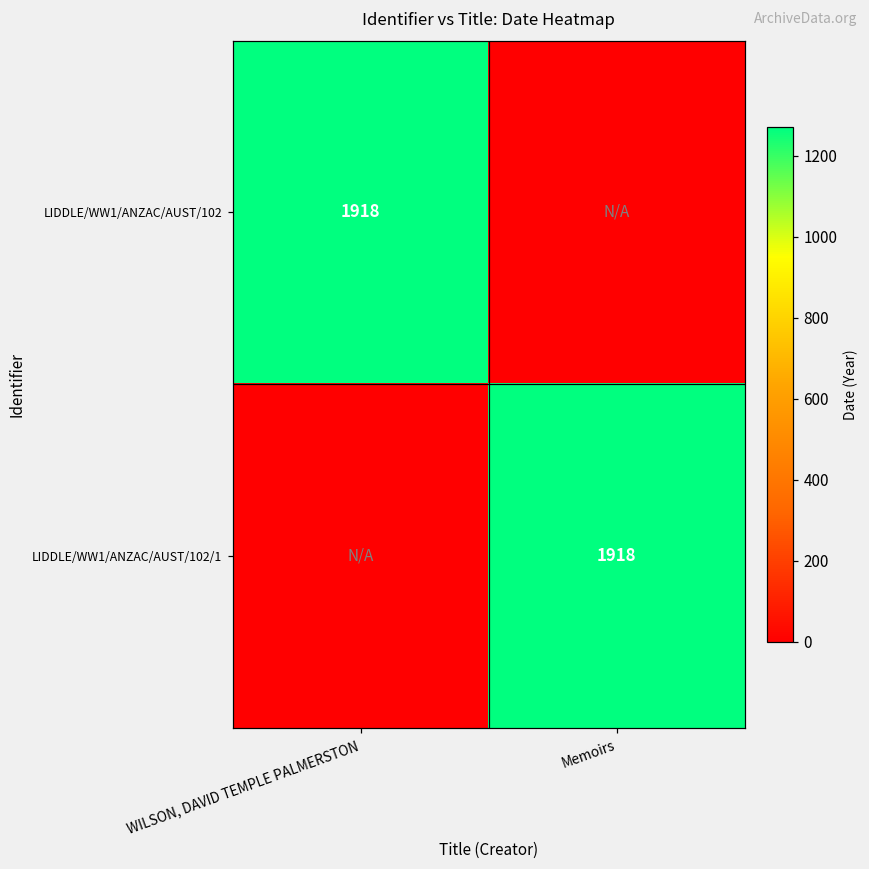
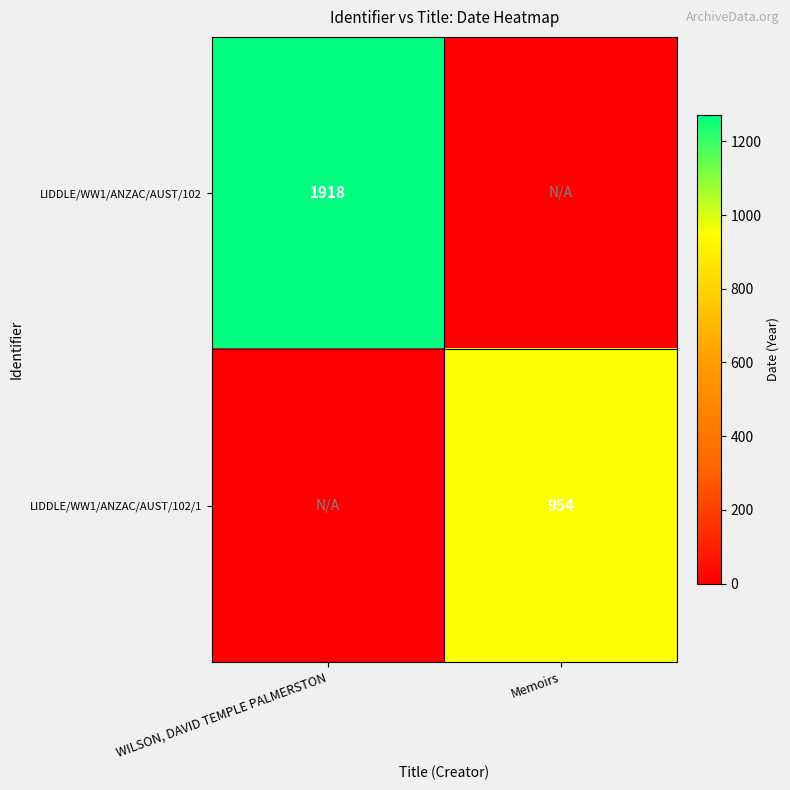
LIDDLE/WW1/ANZAC/AUST/102/1, Memoirs: 1918 -> 954
